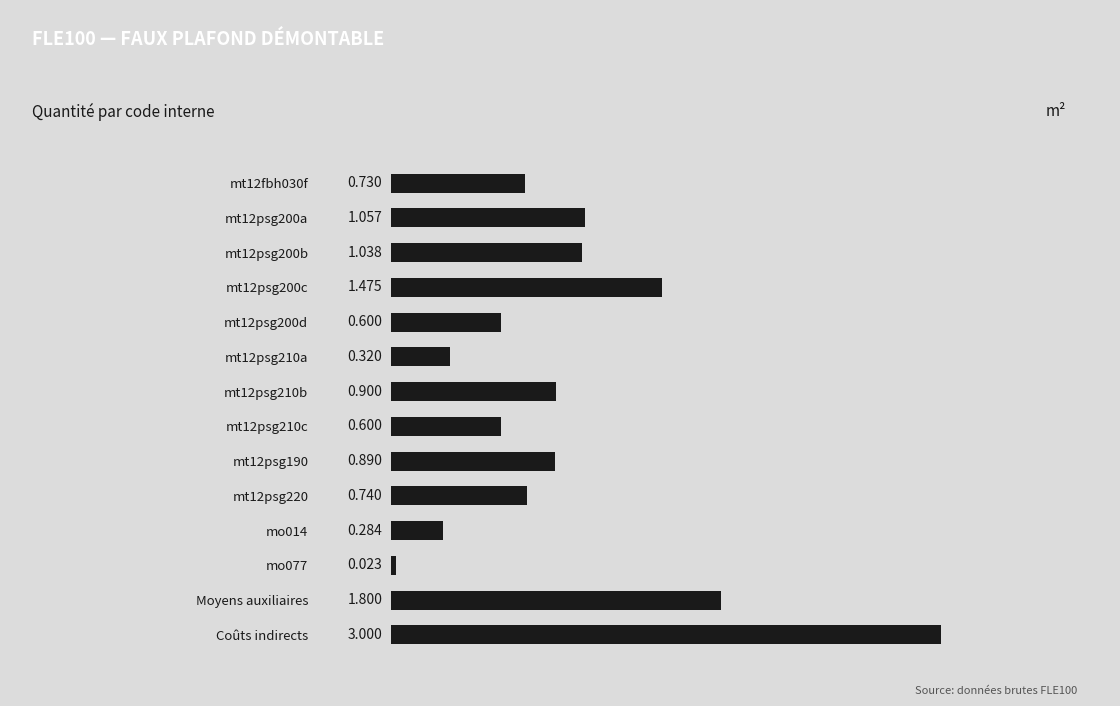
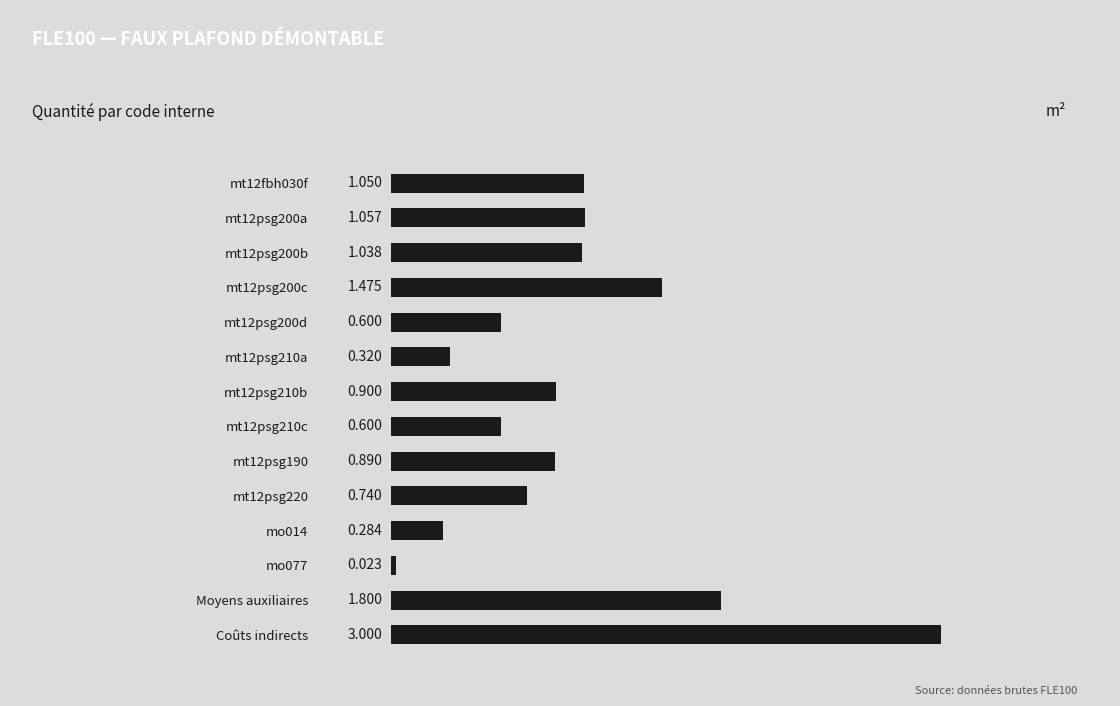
mt12fbh030f: 0.730 -> 1.050
